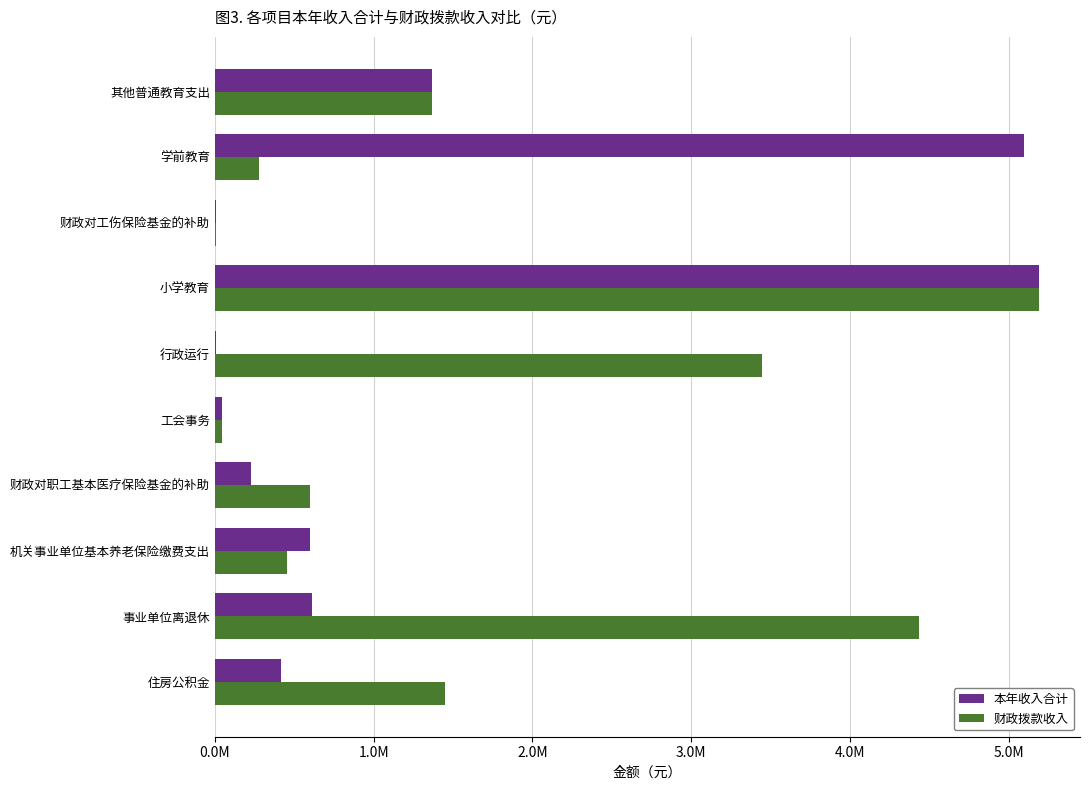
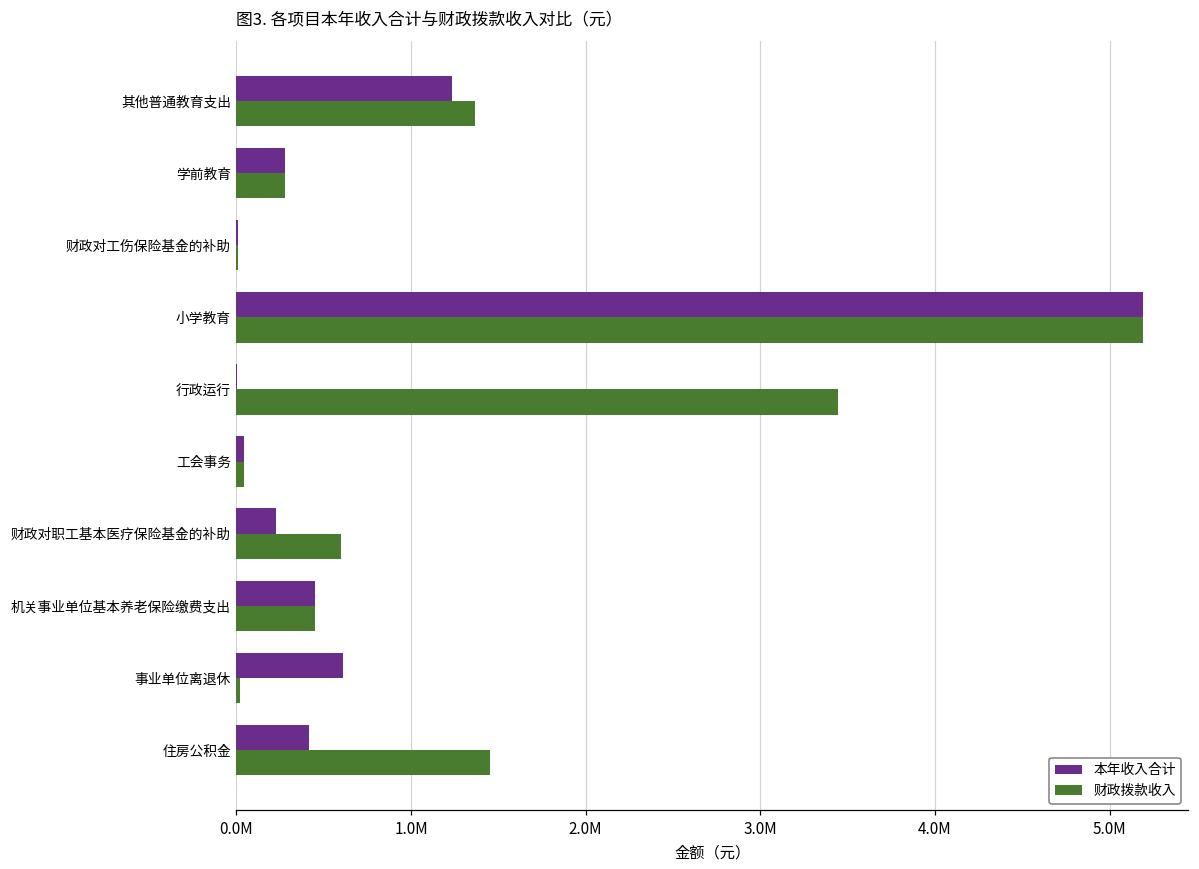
本年收入合计, 其他普通教育支出: 1370000 -> 1240000
本年收入合计, 学前教育: 5100000 -> 280000
本年收入合计, 机关事业单位基本养老保险缴费支出: 600000 -> 450000
财政拨款收入, 事业单位离退休: 4440000 -> 20000
